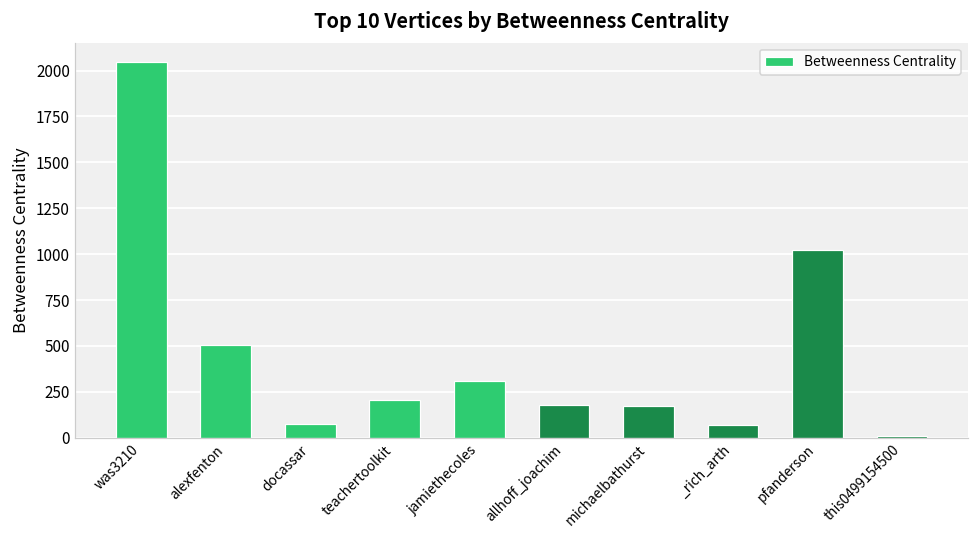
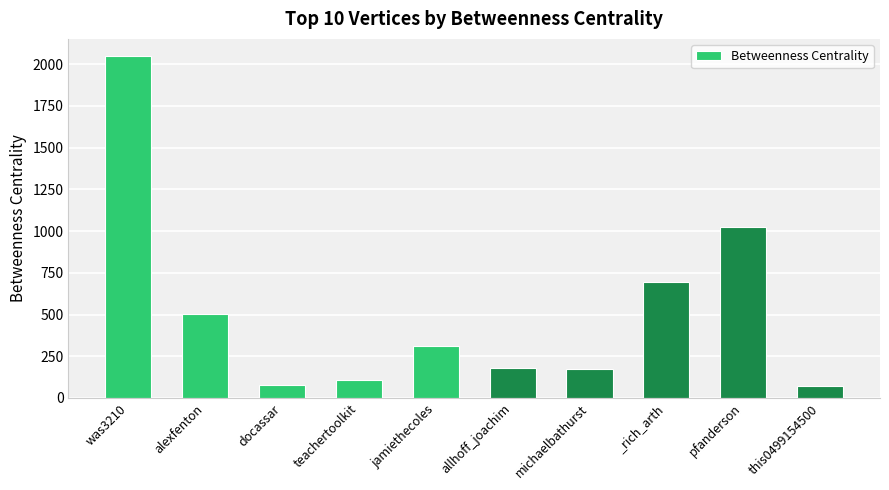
teachertoolkit: 210 -> 110
_rich_arth: 70 -> 690
this0499154500: 10 -> 70
